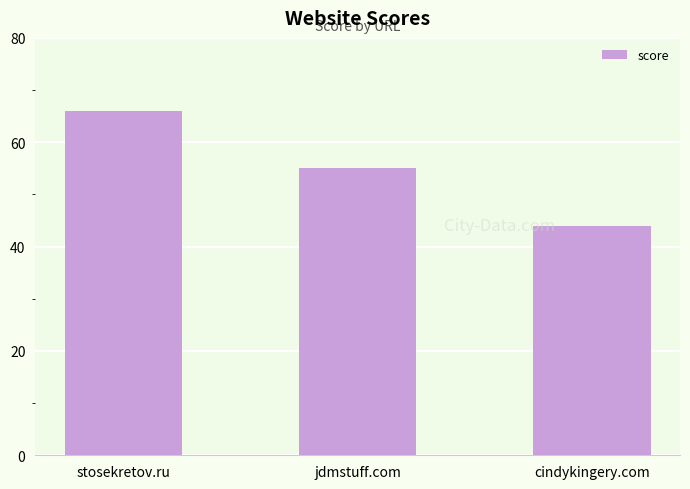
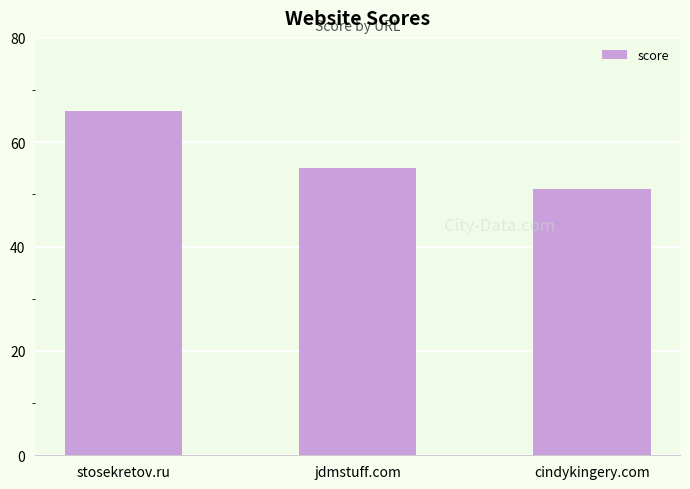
cindykingery.com: 44 -> 51
